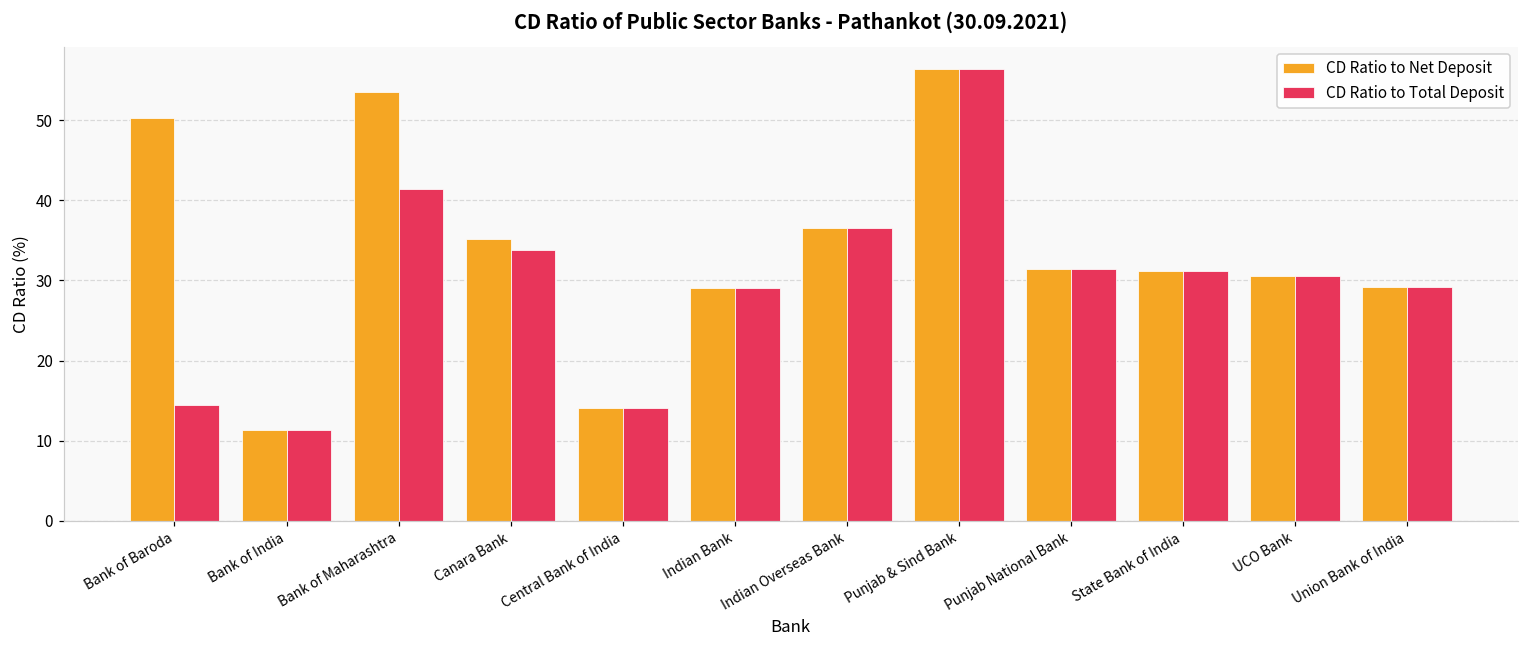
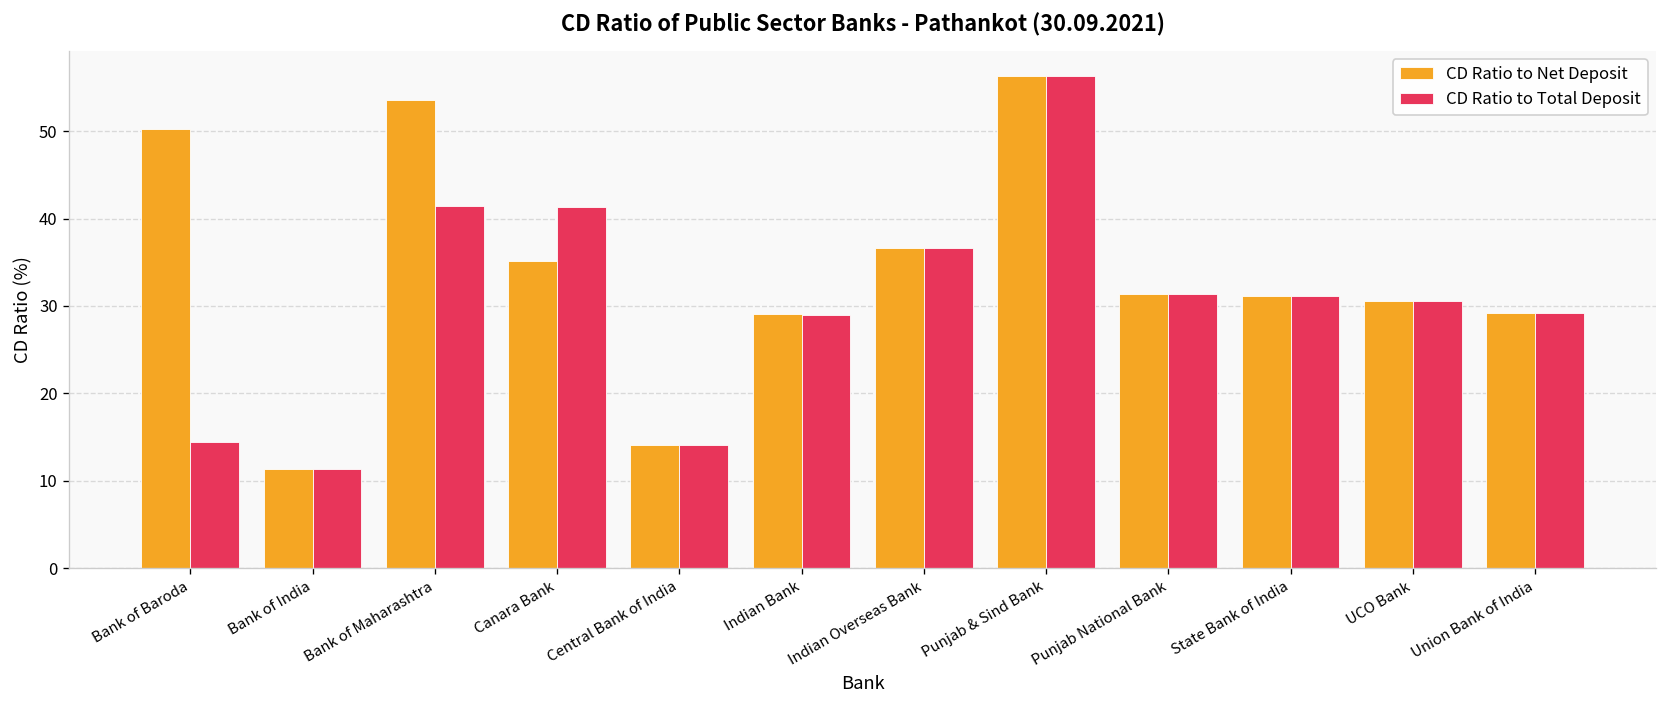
CD Ratio to Total Deposit, Canara Bank: 34 -> 41
